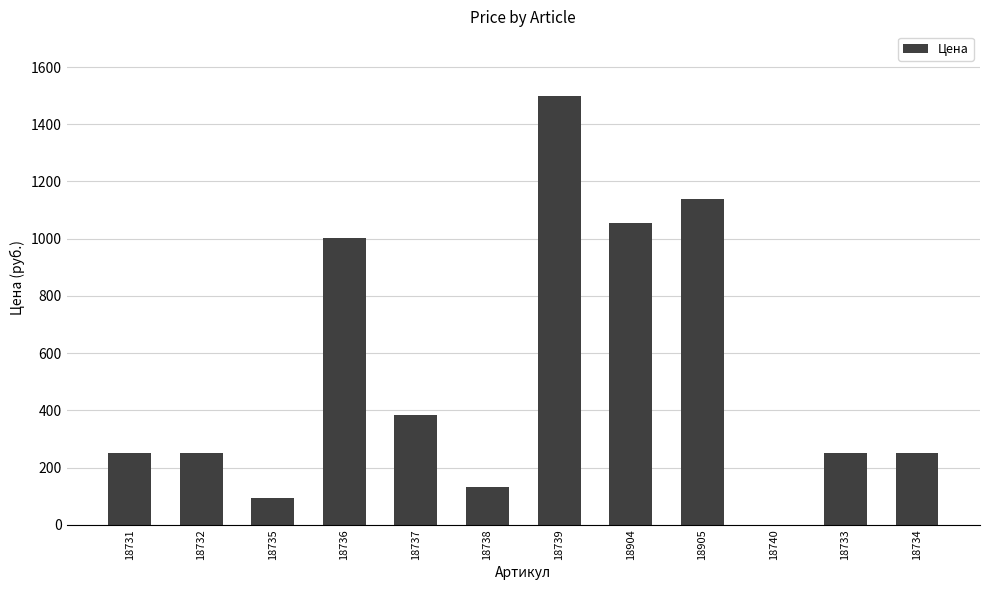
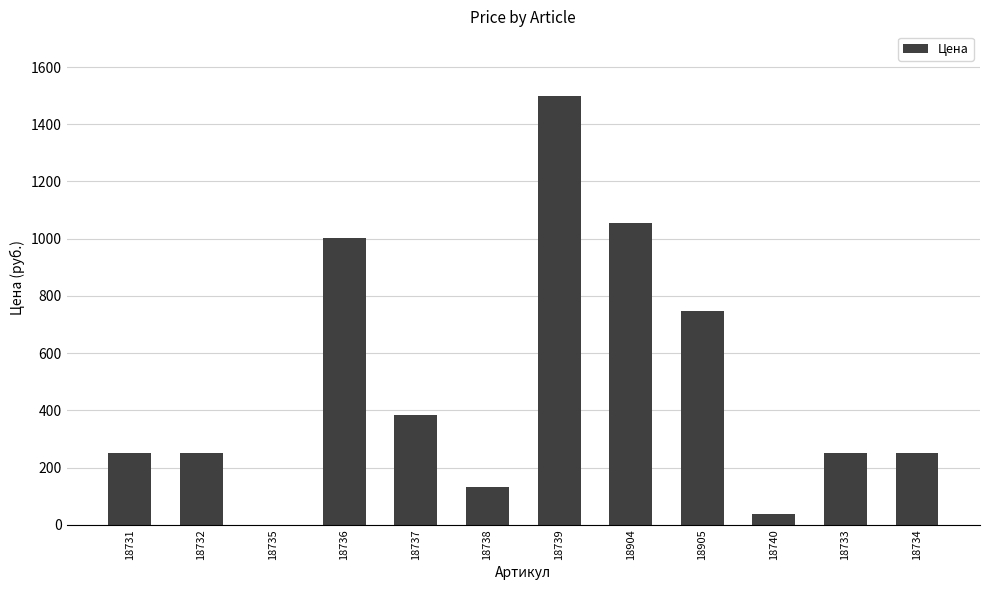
18735: 90 -> 0
18905: 1140 -> 750
18740: 0 -> 40
